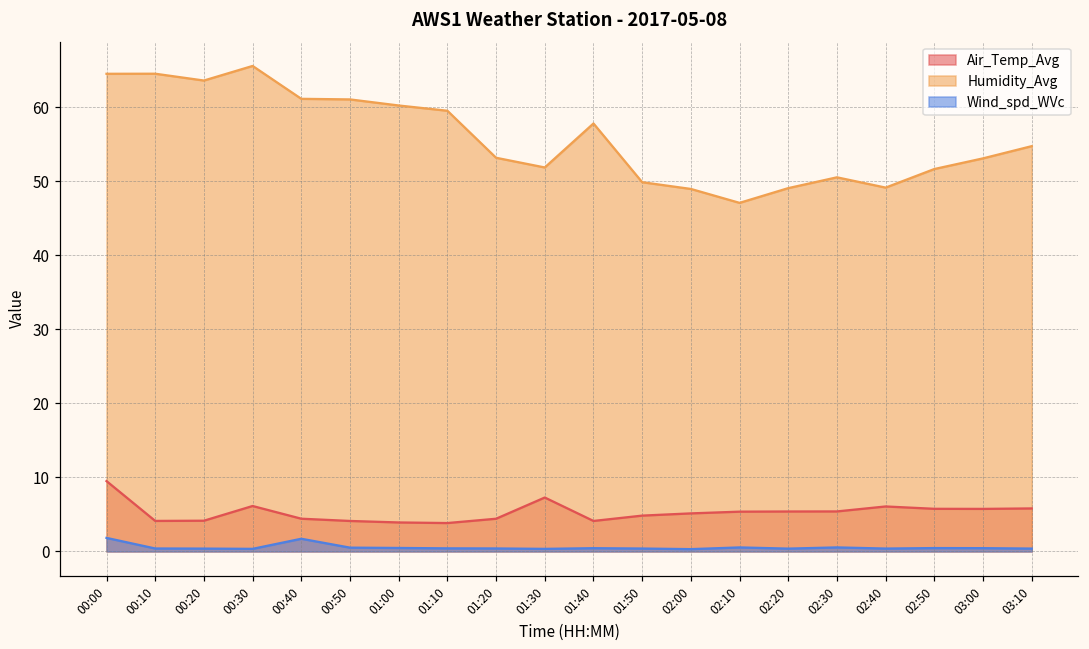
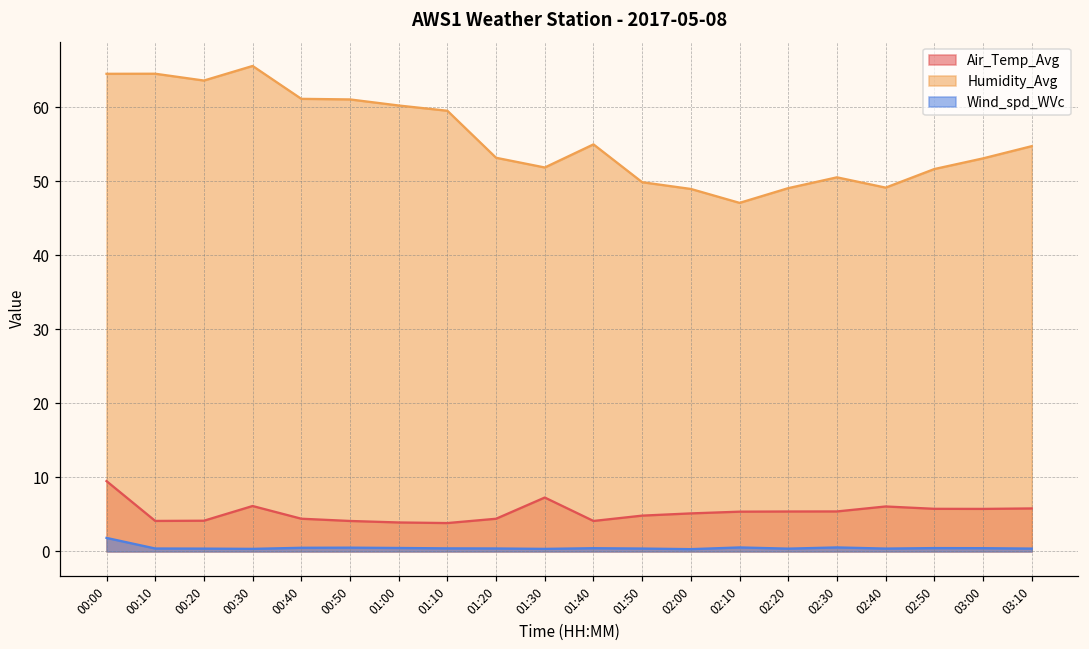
Wind_spd_WVc, 00:40: 2 -> 0
Humidity_Avg, 01:40: 58 -> 55
